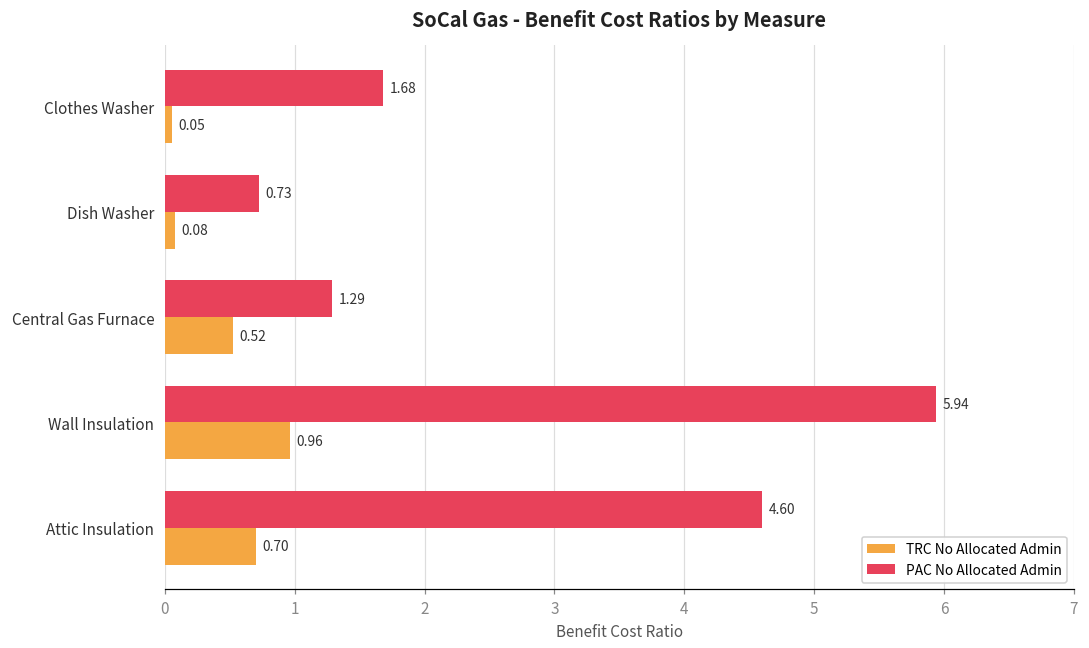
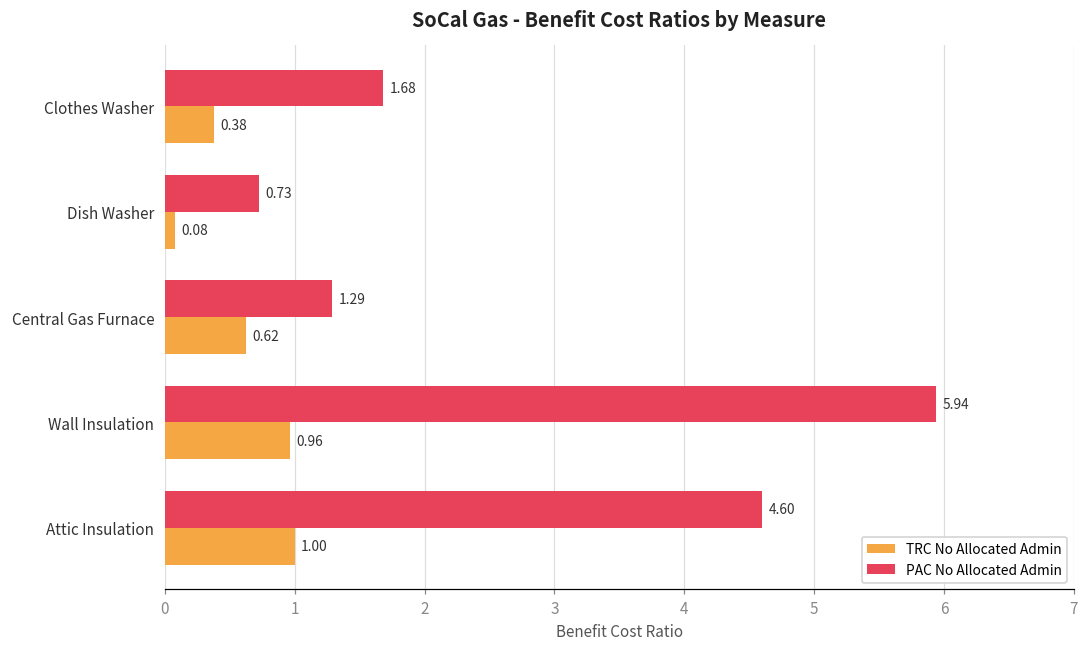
TRC No Allocated Admin, Clothes Washer: 0.05 -> 0.38
TRC No Allocated Admin, Central Gas Furnace: 0.52 -> 0.62
TRC No Allocated Admin, Attic Insulation: 0.70 -> 1.00
